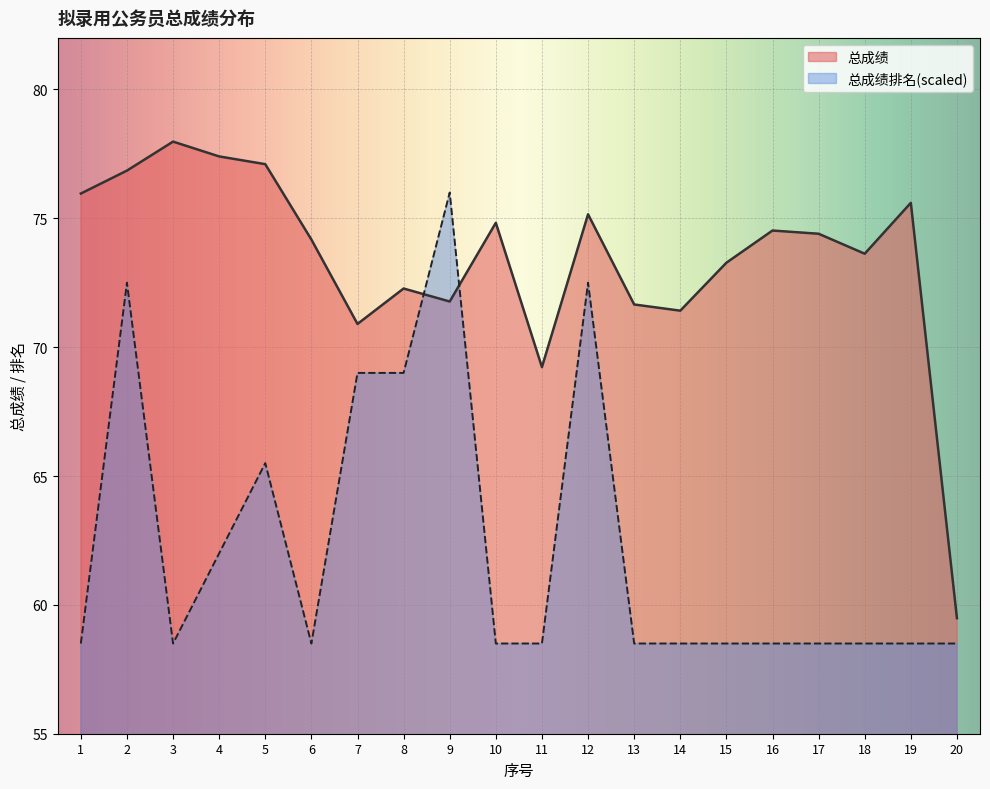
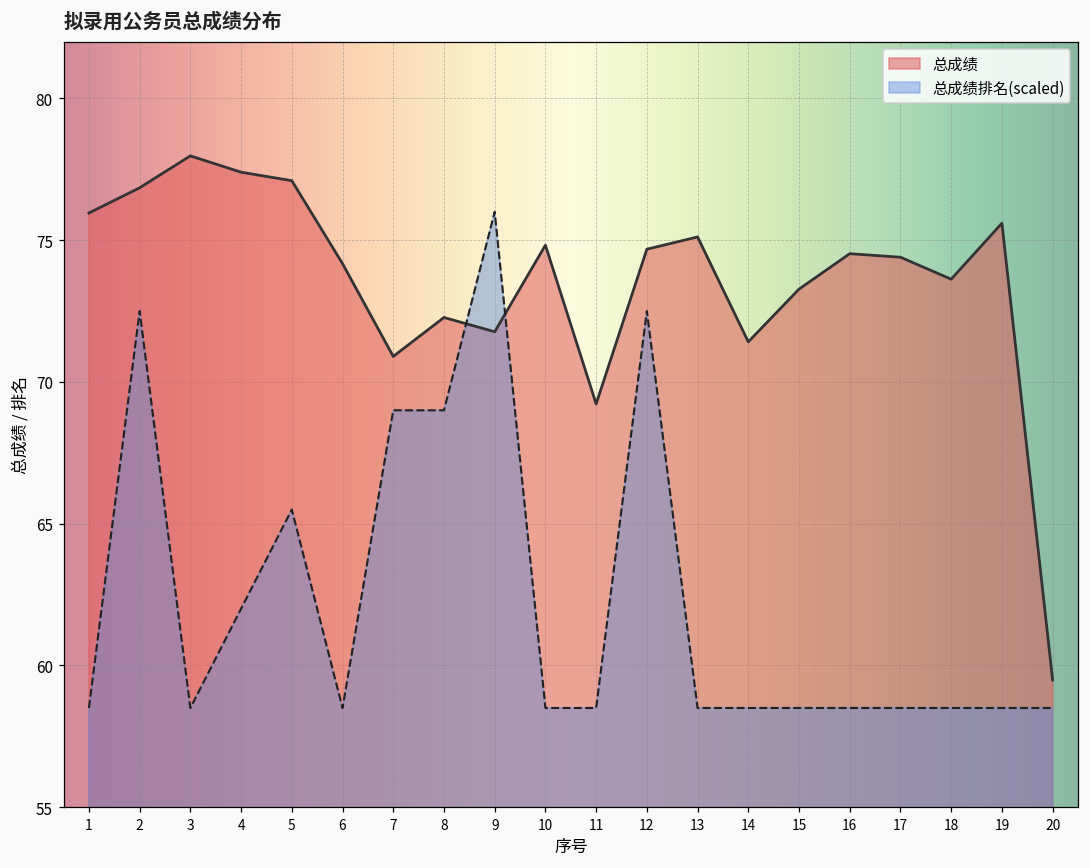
总成绩, 12: 75.2 -> 74.7
总成绩, 13: 71.7 -> 75.1
